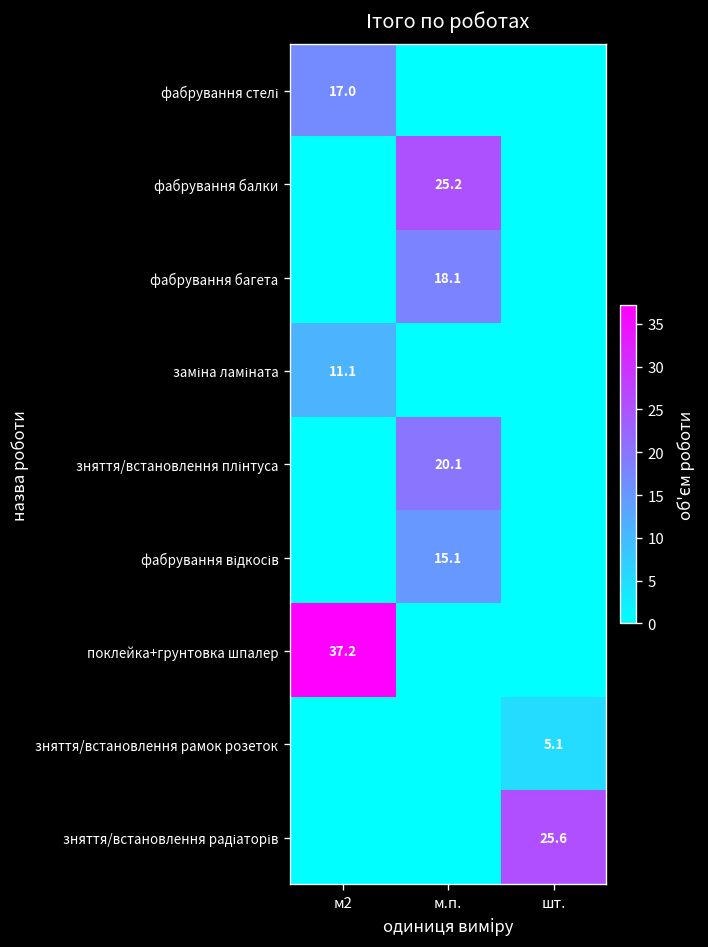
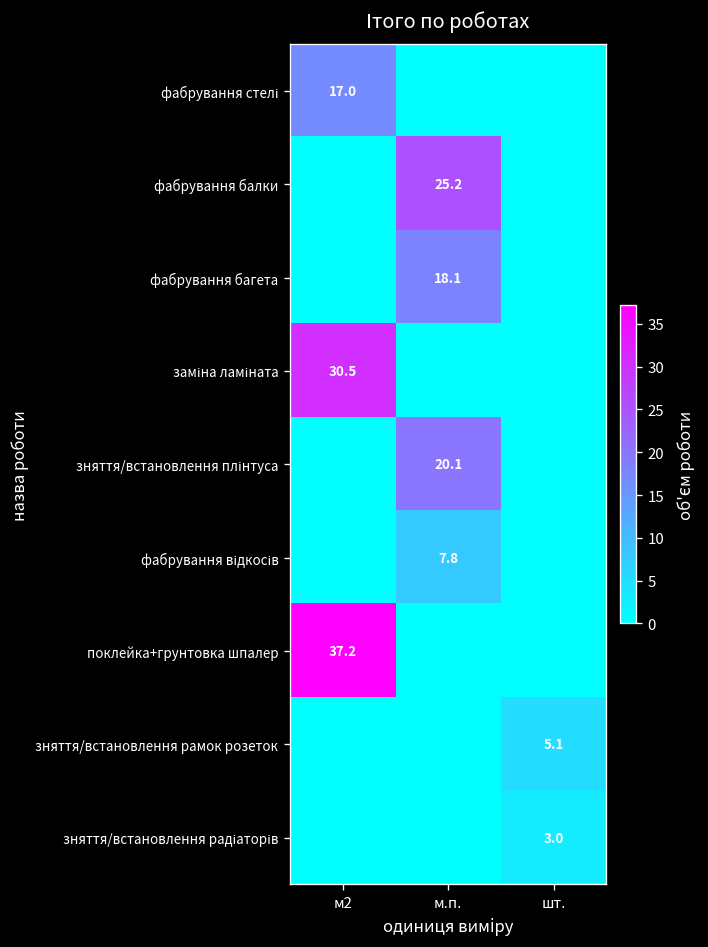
заміна ламіната, м2: 11.1 -> 30.5
фабрування відкосів, м.п.: 15.1 -> 7.8
зняття/встановлення радіаторів, шт.: 25.6 -> 3.0
